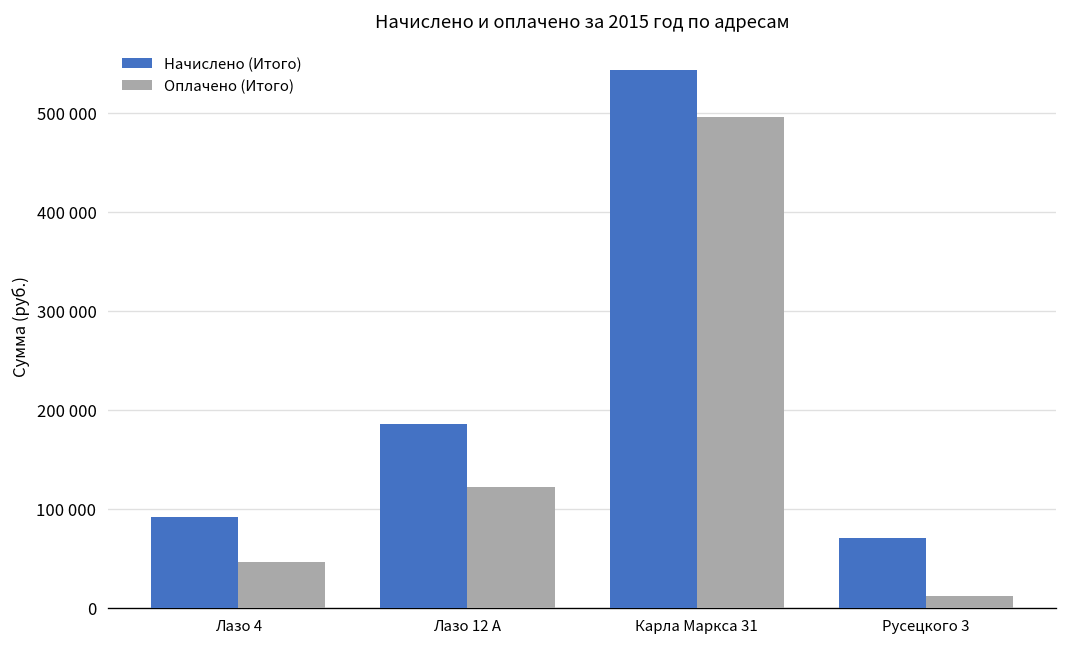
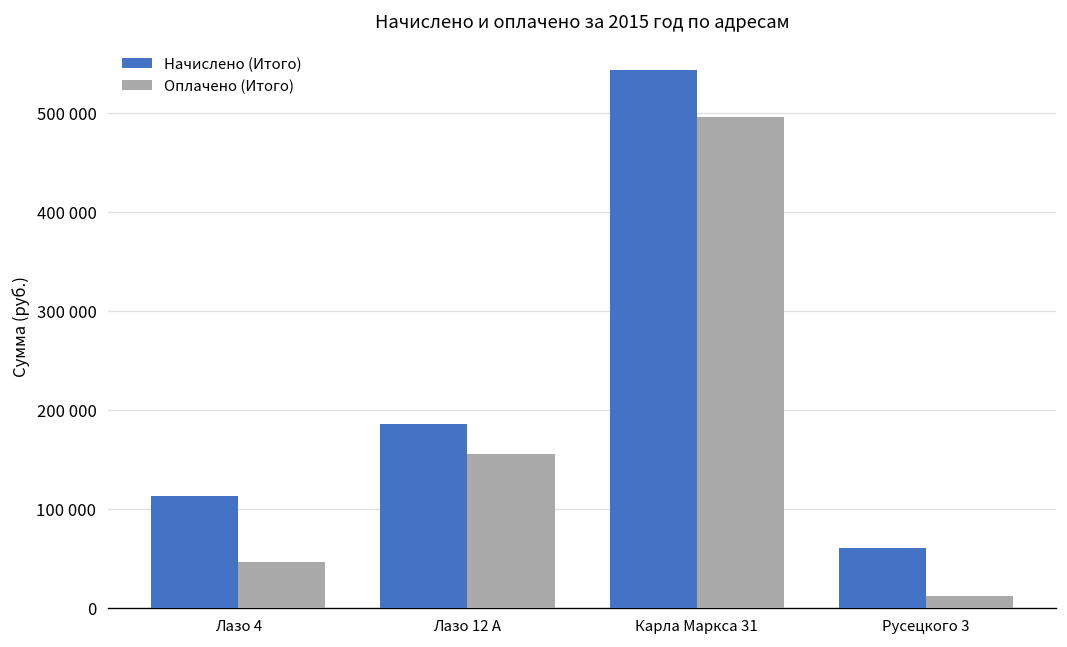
Начислено (Итого), Лазо 4: 90000 -> 110000
Оплачено (Итого), Лазо 12 А: 120000 -> 160000
Начислено (Итого), Русецкого 3: 70000 -> 60000
